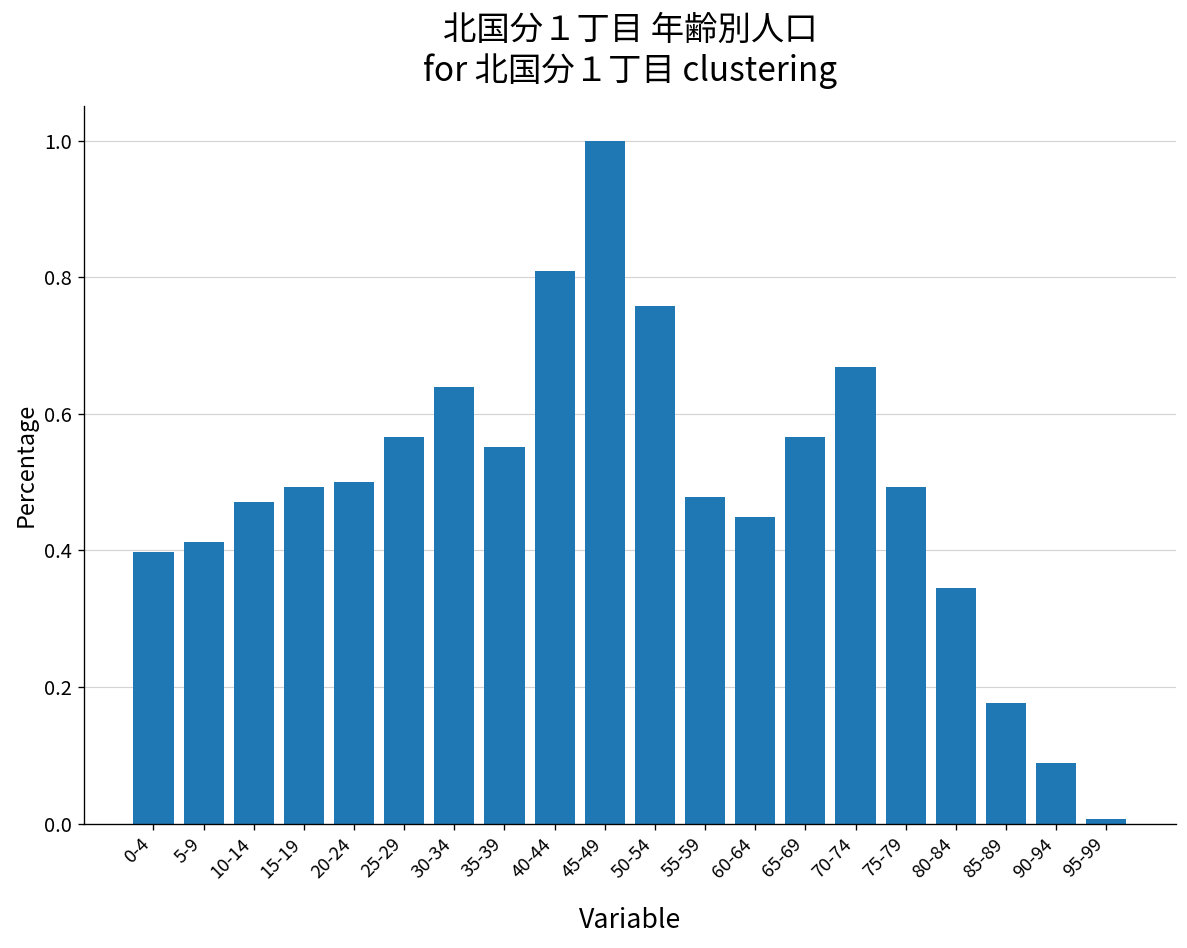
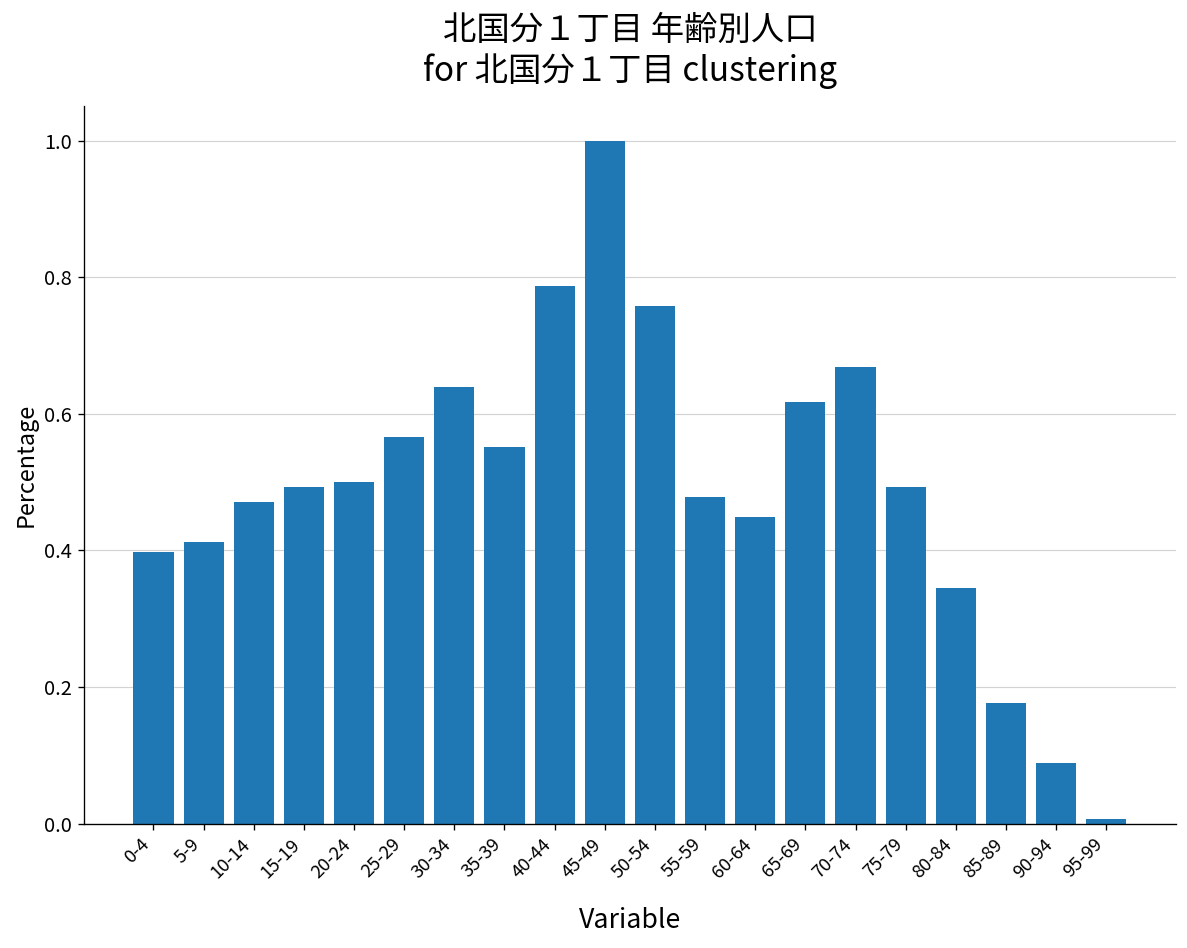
40-44: 0.81 -> 0.79
65-69: 0.57 -> 0.62
